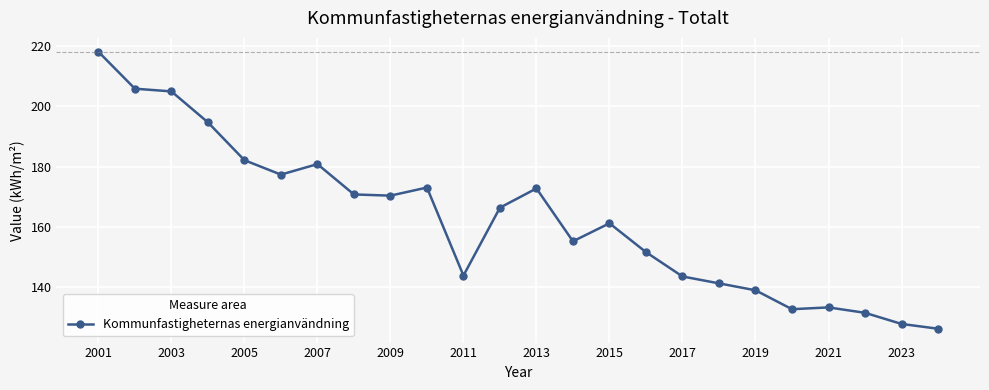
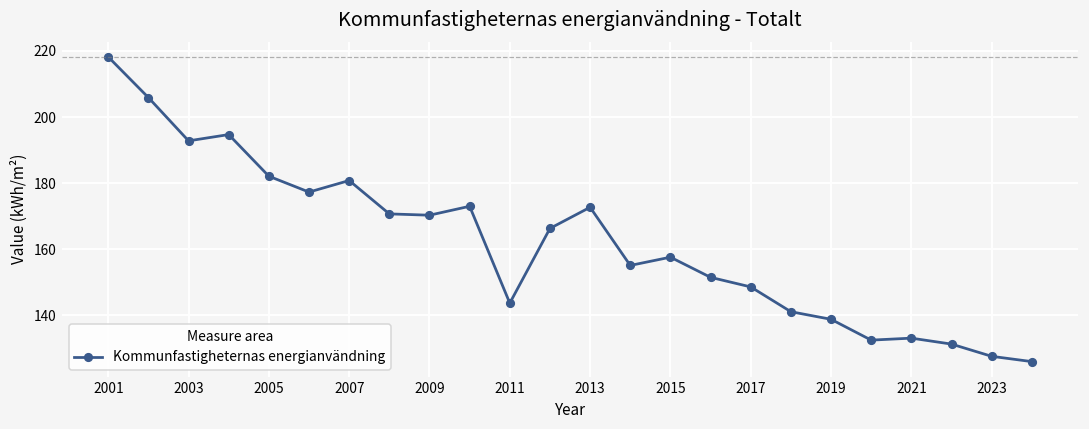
2003: 205 -> 193
2015: 161 -> 158
2017: 143 -> 149
